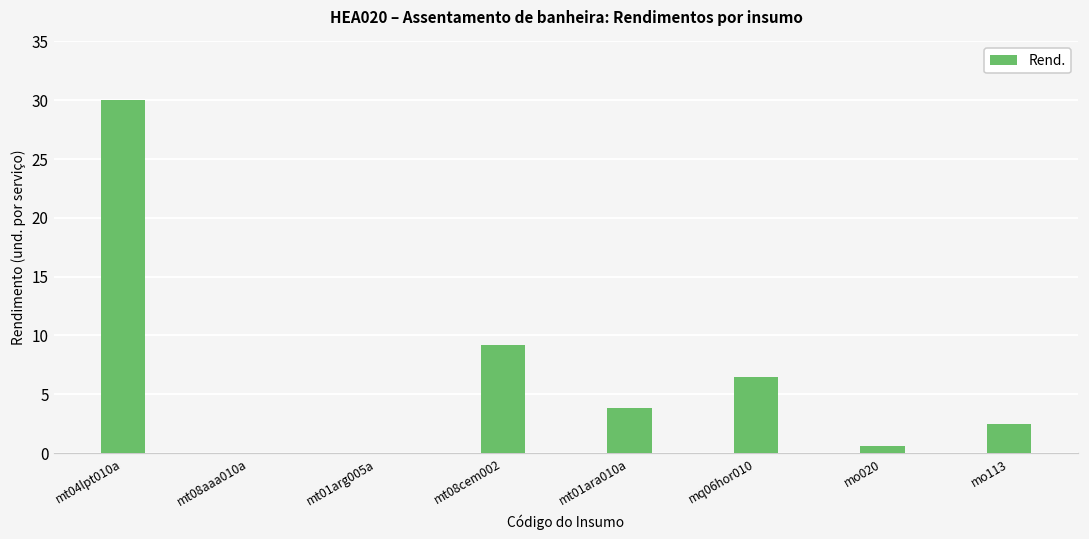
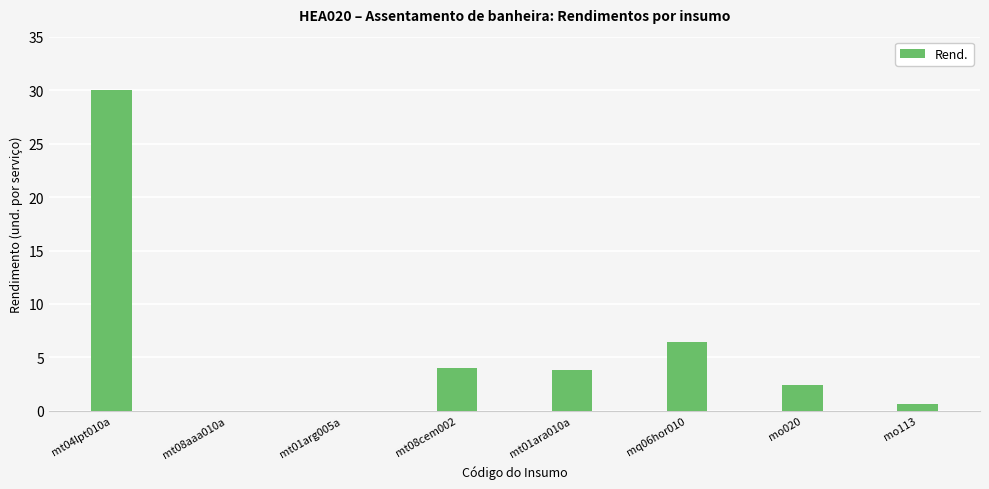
mt08cem002: 9.2 -> 4.0
mo020: 0.6 -> 2.4
mo113: 2.5 -> 0.6
